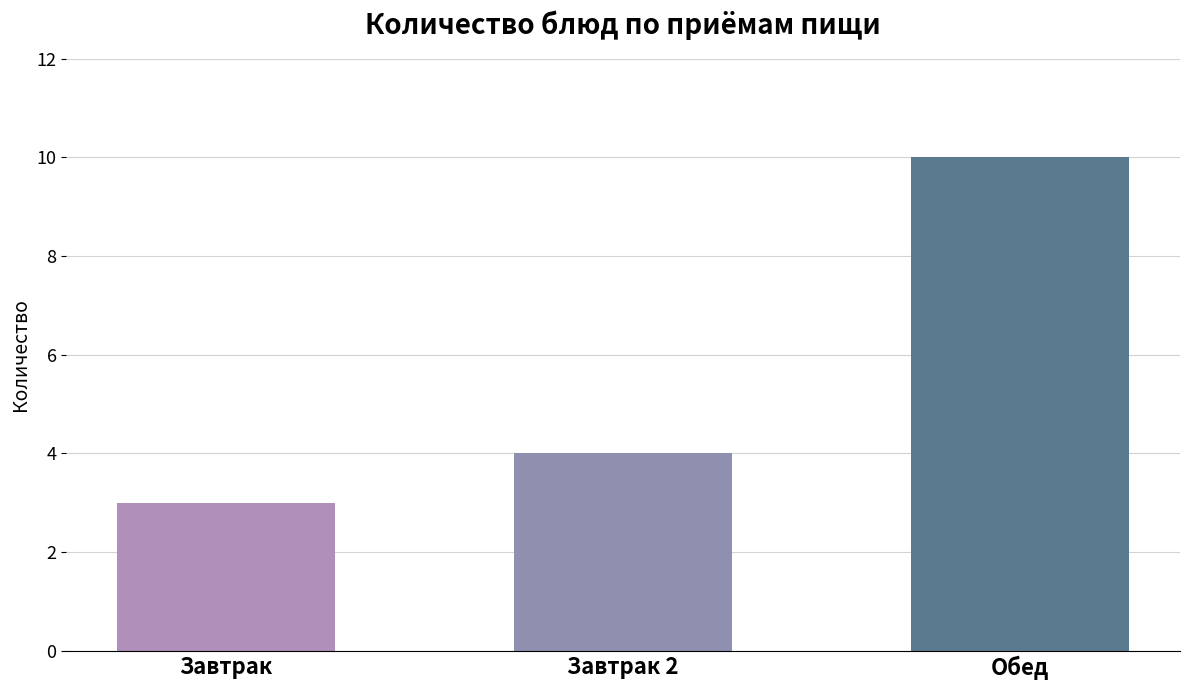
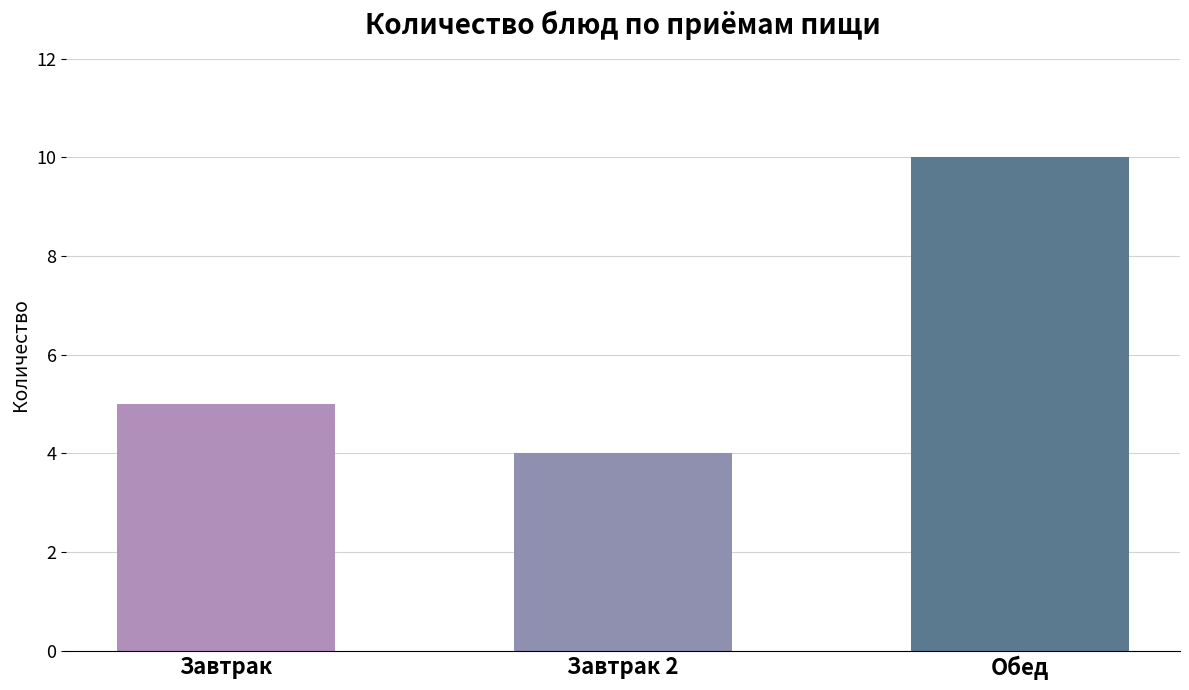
Завтрак: 3 -> 5
